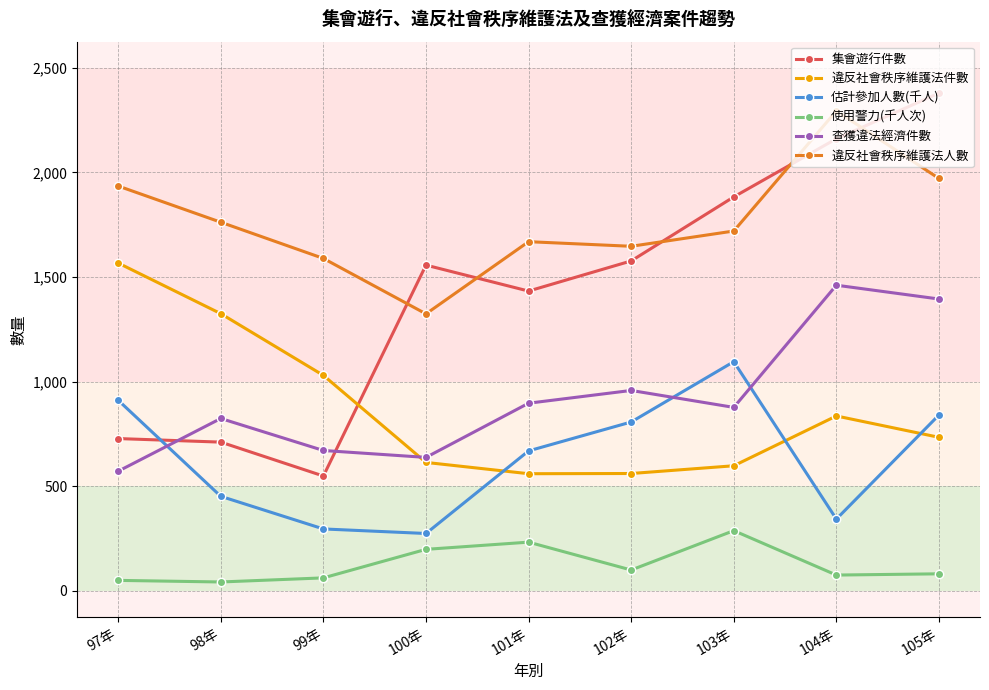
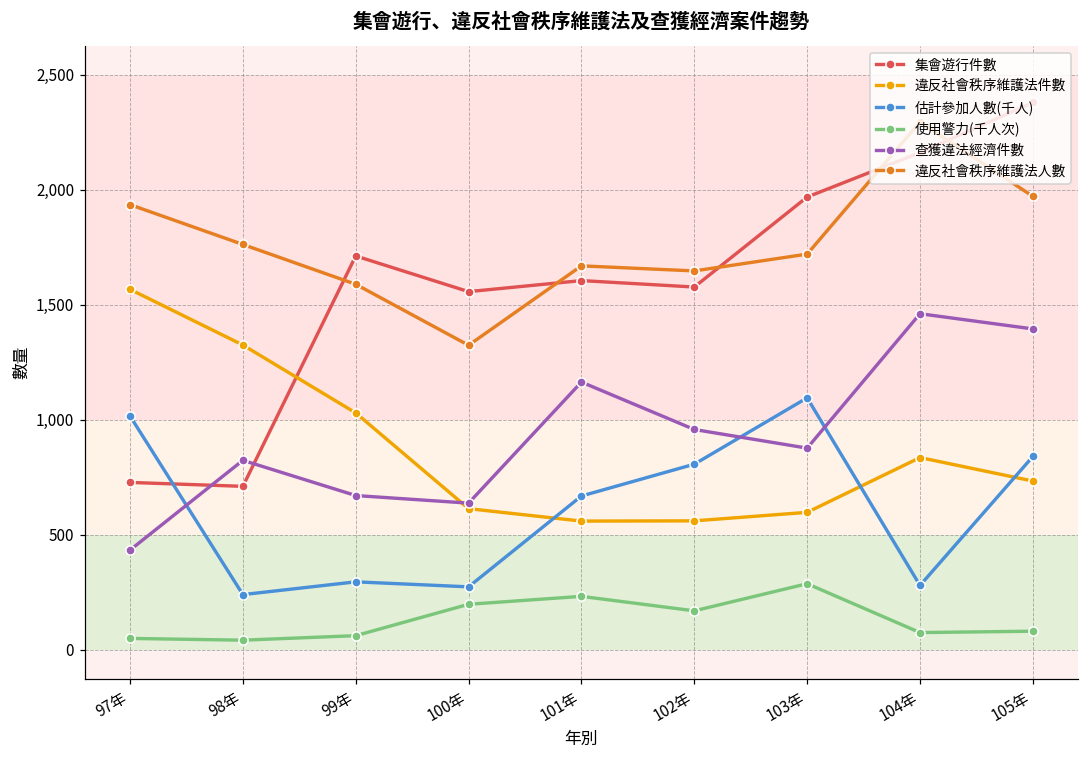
估計參加人數(千人), 97年: 910 -> 1,020
查獲違法經濟件數, 97年: 570 -> 430
估計參加人數(千人), 98年: 450 -> 240
集會遊行件數, 99年: 550 -> 1,710
集會遊行件數, 101年: 1,430 -> 1,610
查獲違法經濟件數, 101年: 900 -> 1,160
使用警力(千人次), 102年: 100 -> 170
集會遊行件數, 103年: 1,880 -> 1,970
估計參加人數(千人), 104年: 340 -> 280
